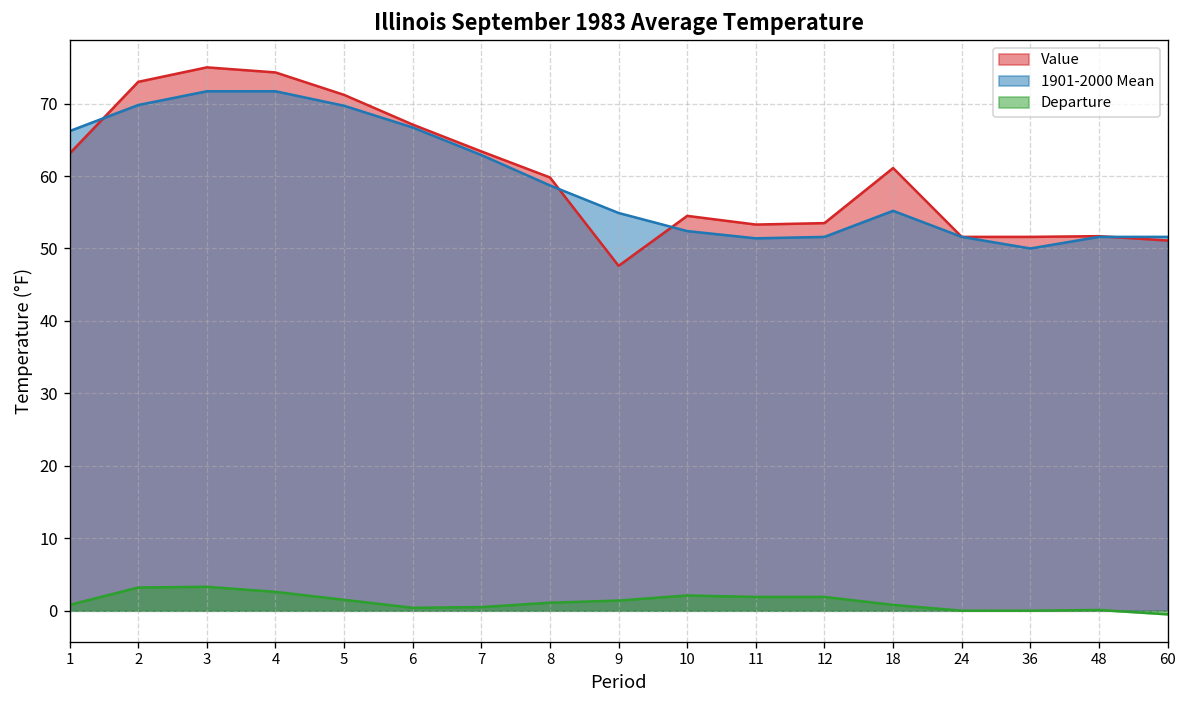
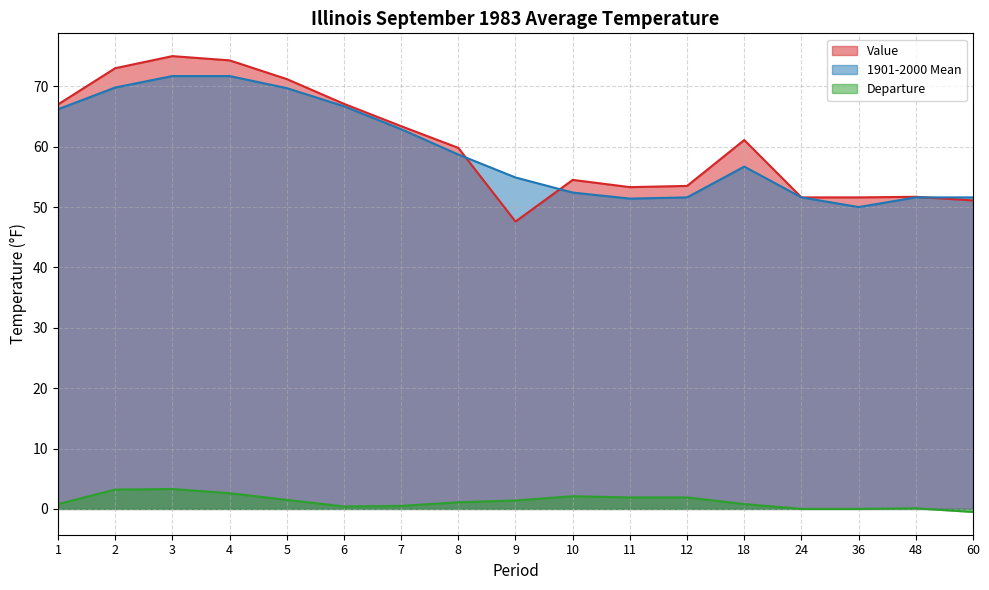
Value, 1: 63 -> 67
1901-2000 Mean, 18: 55 -> 57
